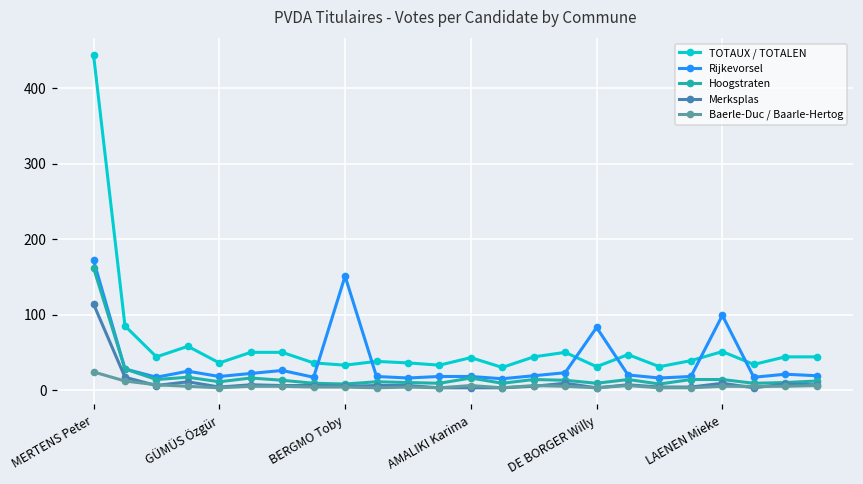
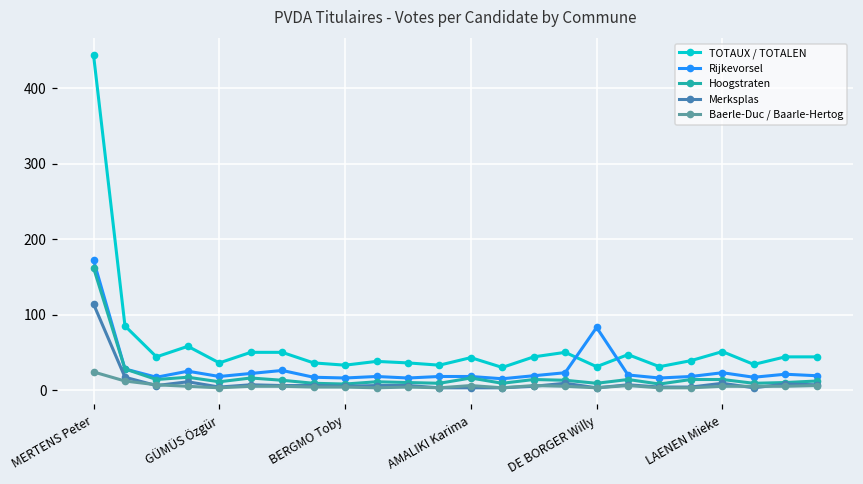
Rijkevorsel, BERGMO Toby: 150 -> 20
Rijkevorsel, LAENEN Mieke: 100 -> 20
